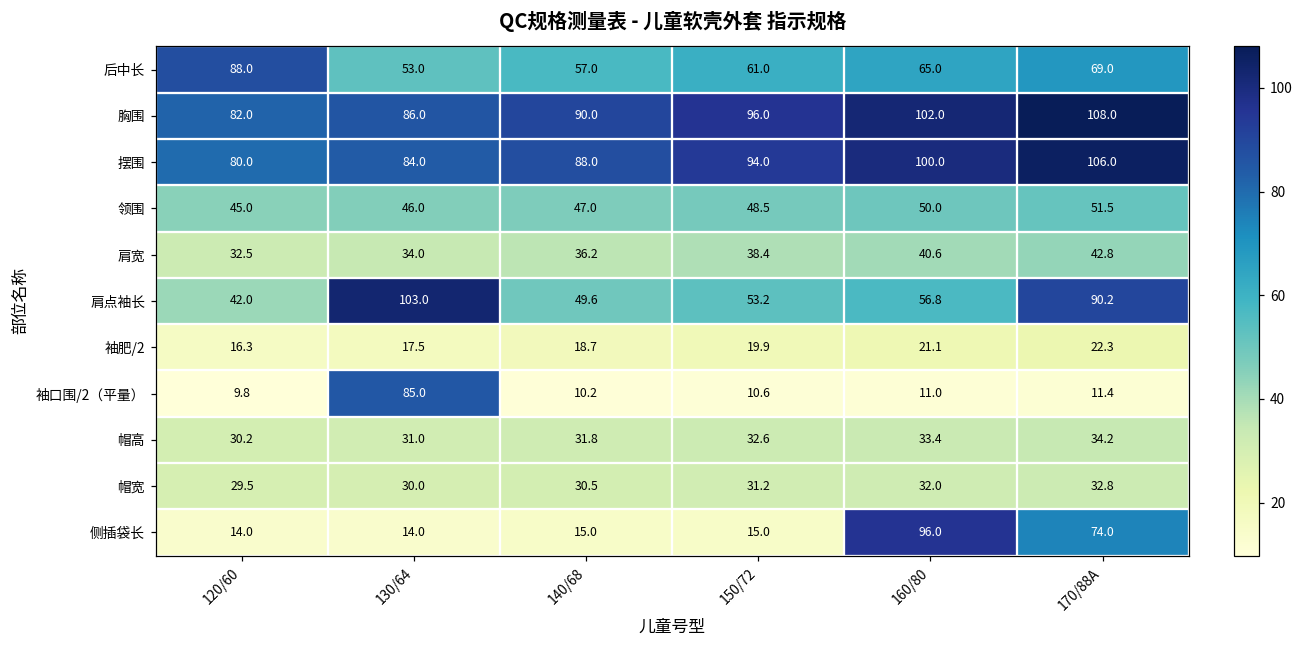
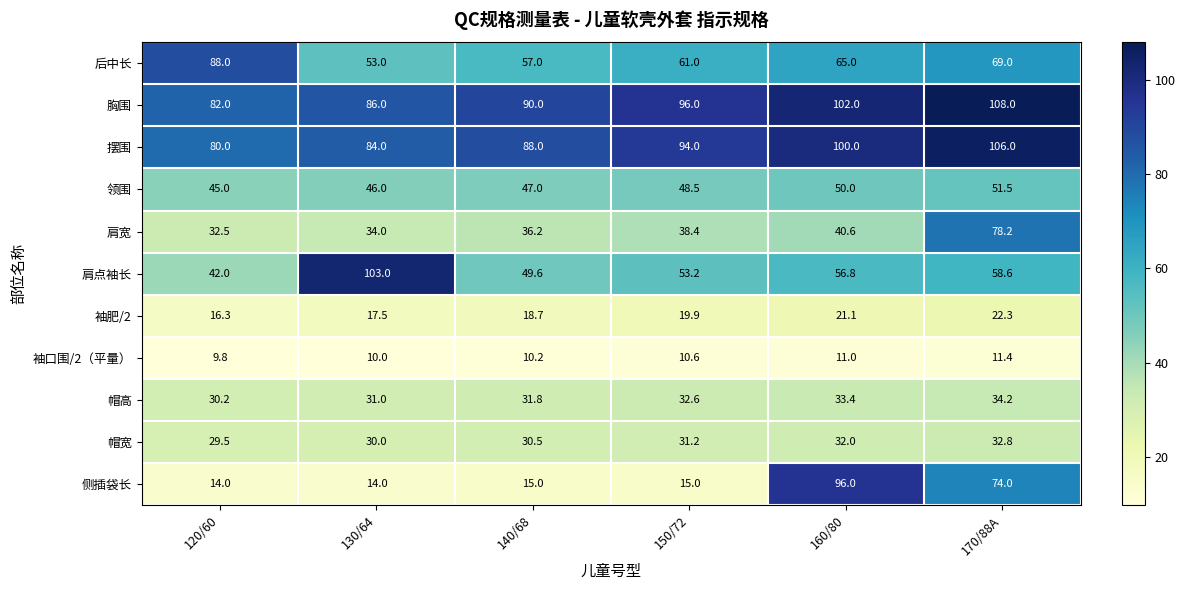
肩宽, 170/88A: 42.8 -> 78.2
肩点袖长, 170/88A: 90.2 -> 58.6
袖口围/2（平量）, 130/64: 85.0 -> 10.0
